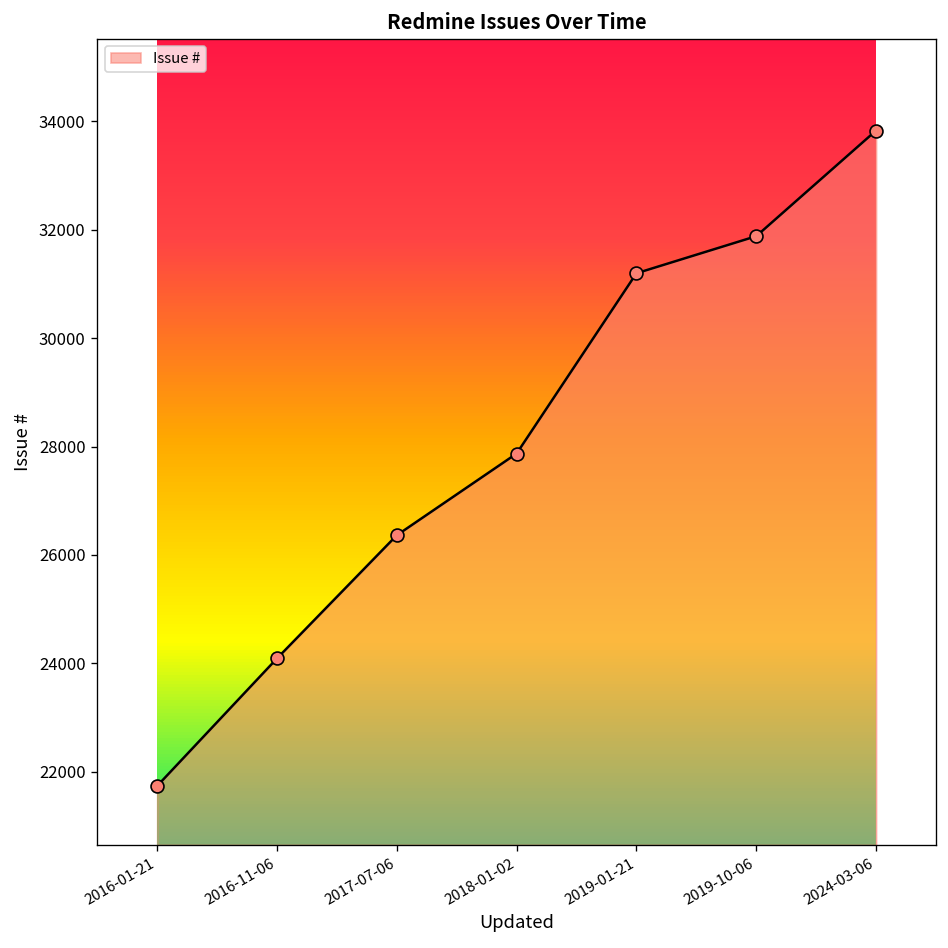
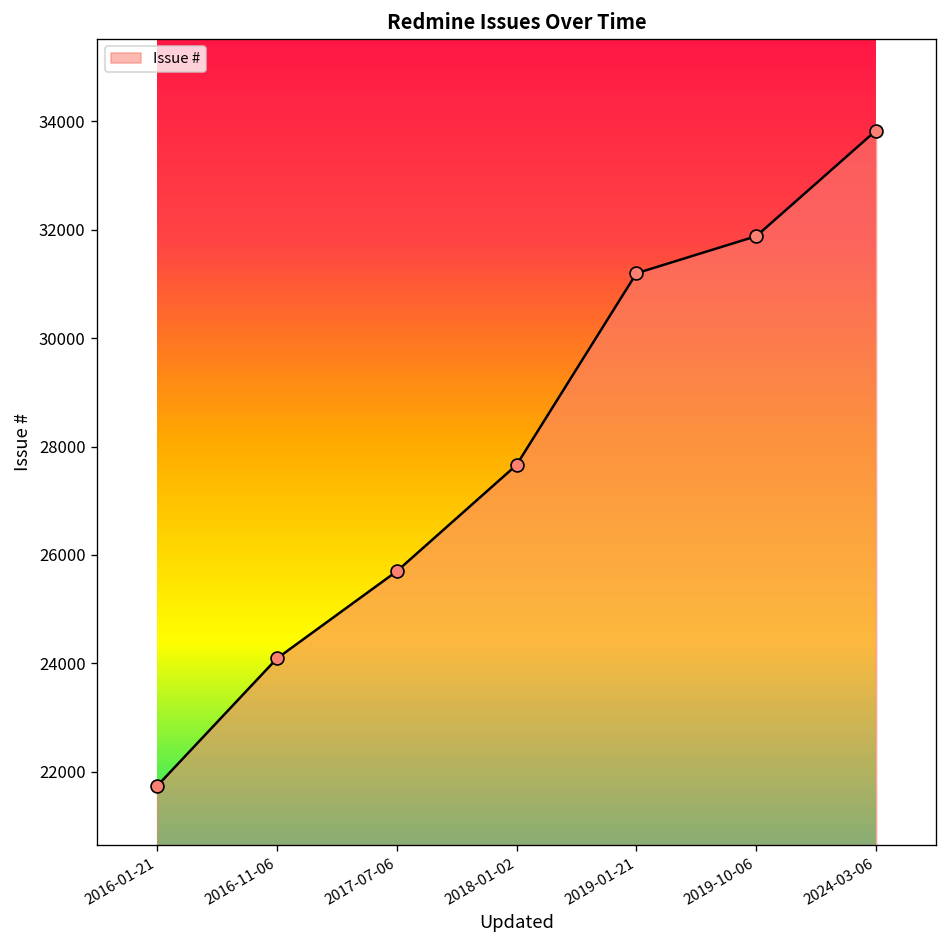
2017-07-06: 26400 -> 25700
2018-01-02: 27900 -> 27700
